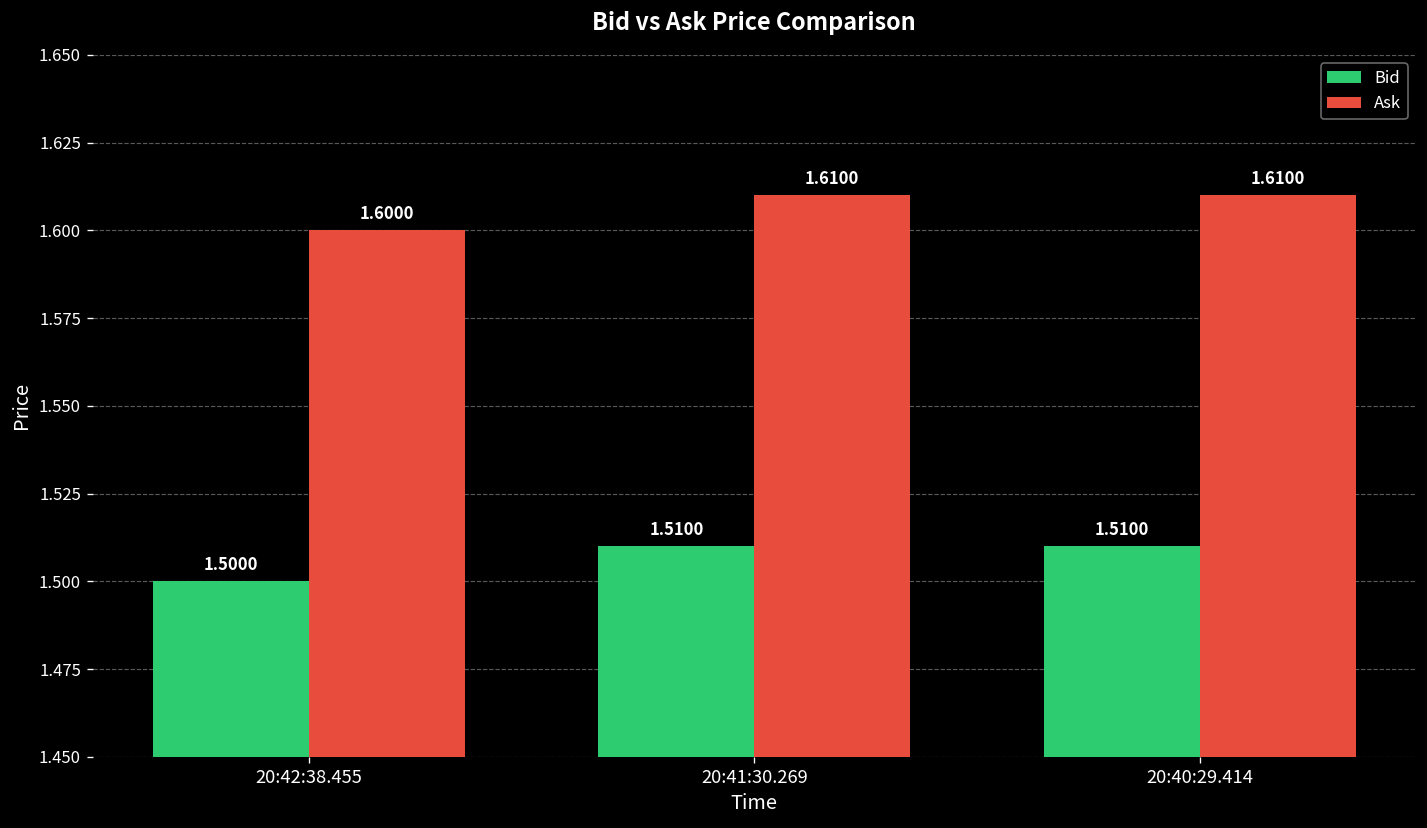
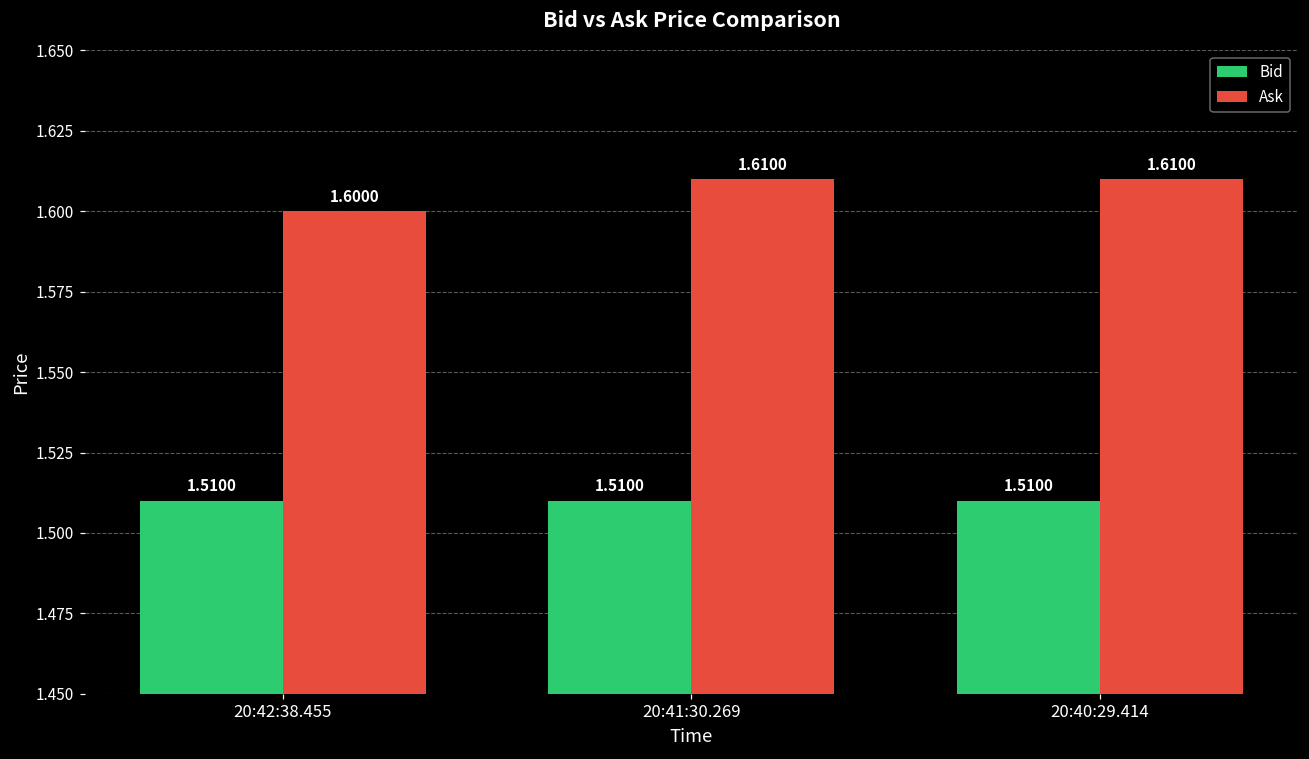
Bid, 20:42:38.455: 1.5000 -> 1.5100
